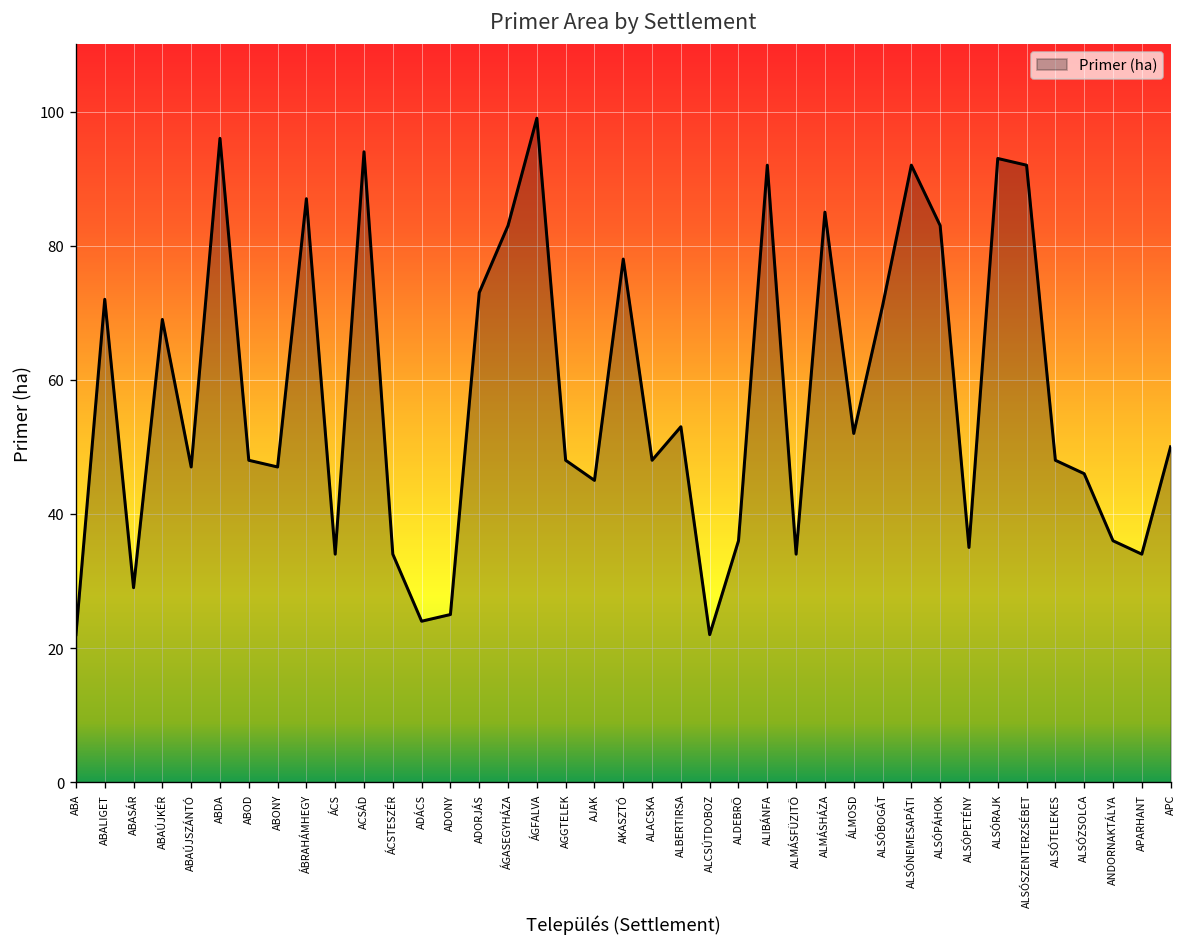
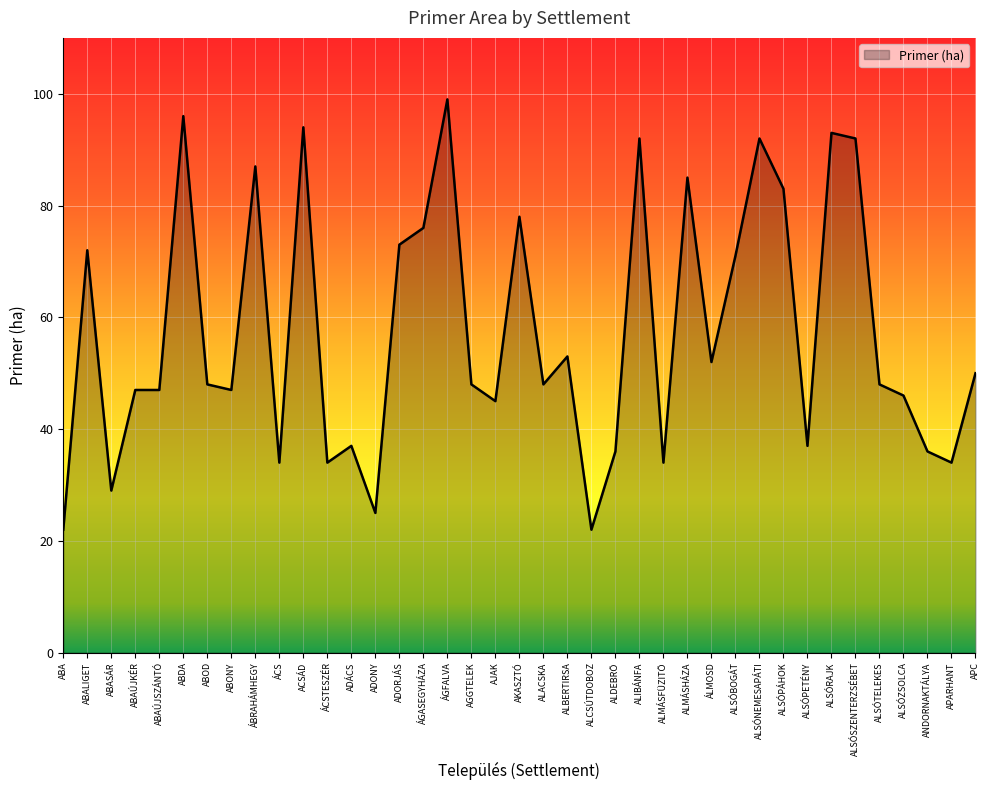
ABAÚJKÉR: 69 -> 47
ADÁCS: 24 -> 37
ÁGASEGYHÁZA: 83 -> 76
ALSÓPETÉNY: 35 -> 37
